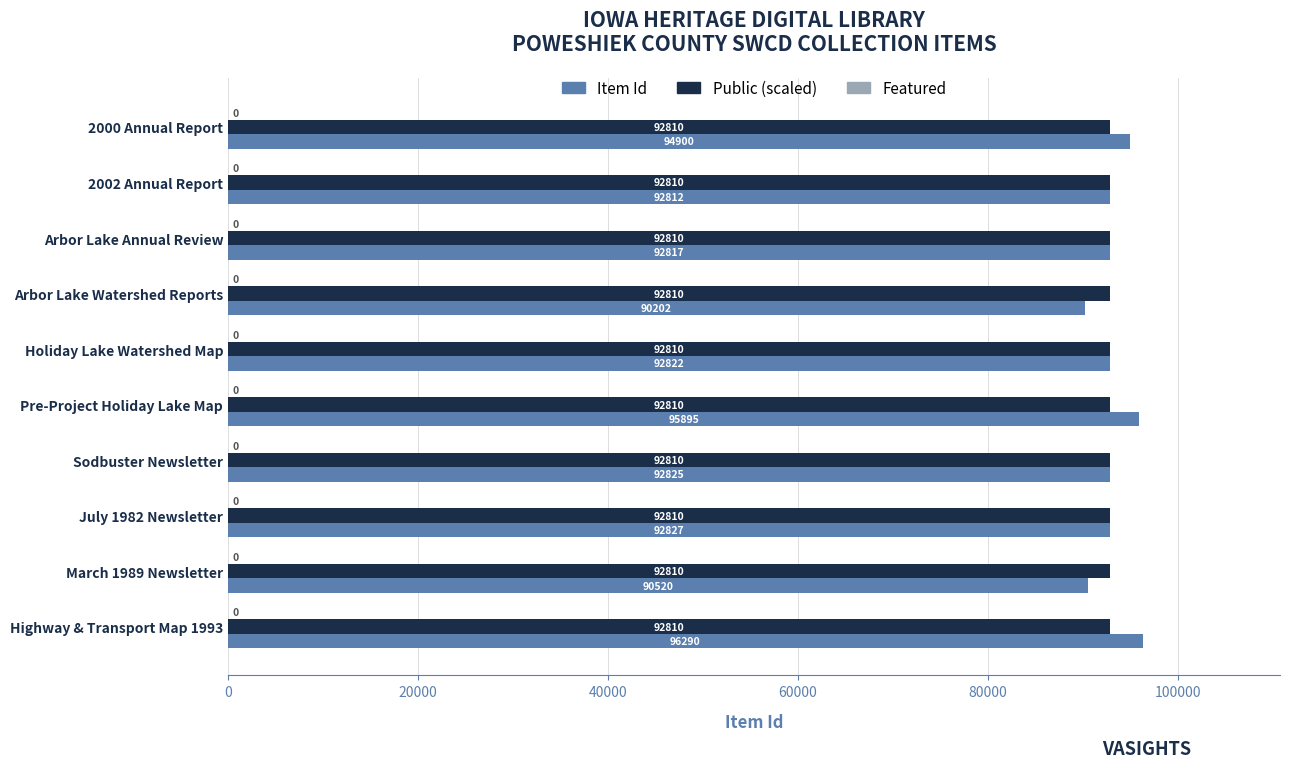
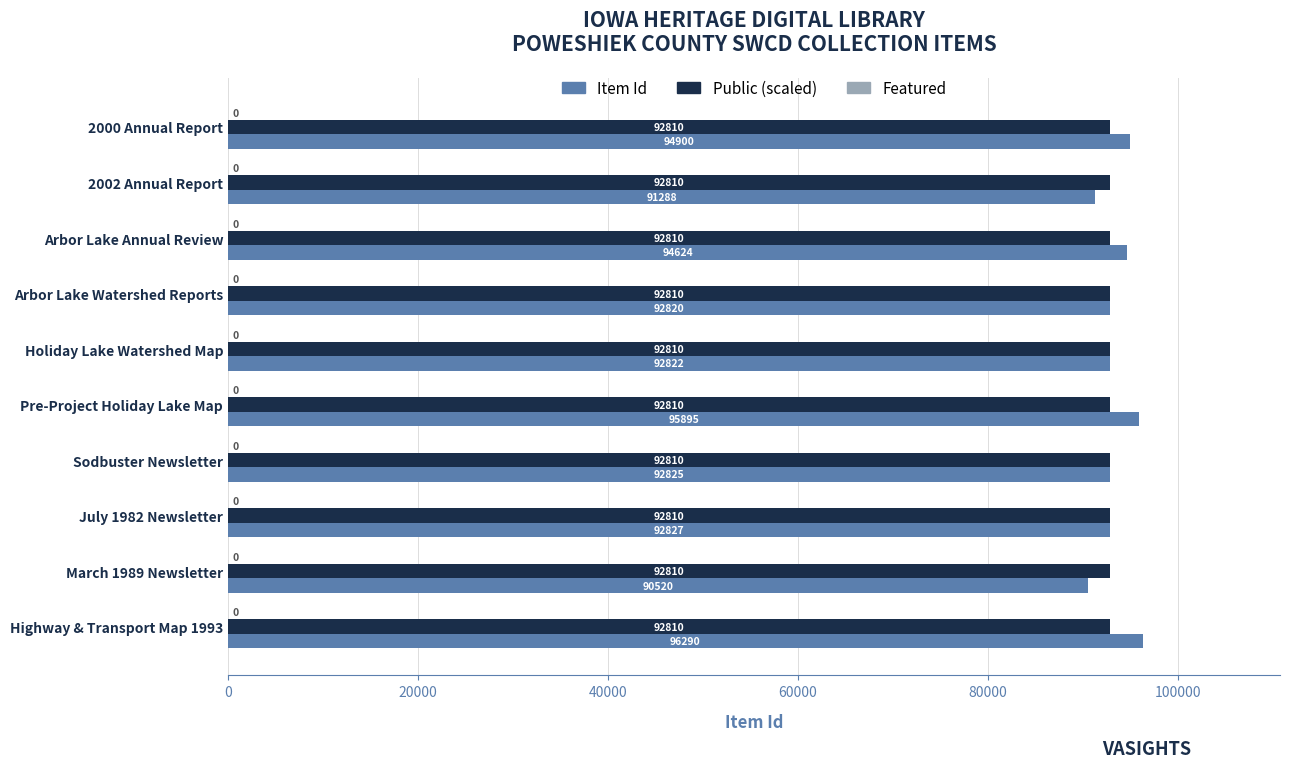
Item Id, 2002 Annual Report: 92812 -> 91288
Item Id, Arbor Lake Annual Review: 92817 -> 94624
Item Id, Arbor Lake Watershed Reports: 90202 -> 92820
